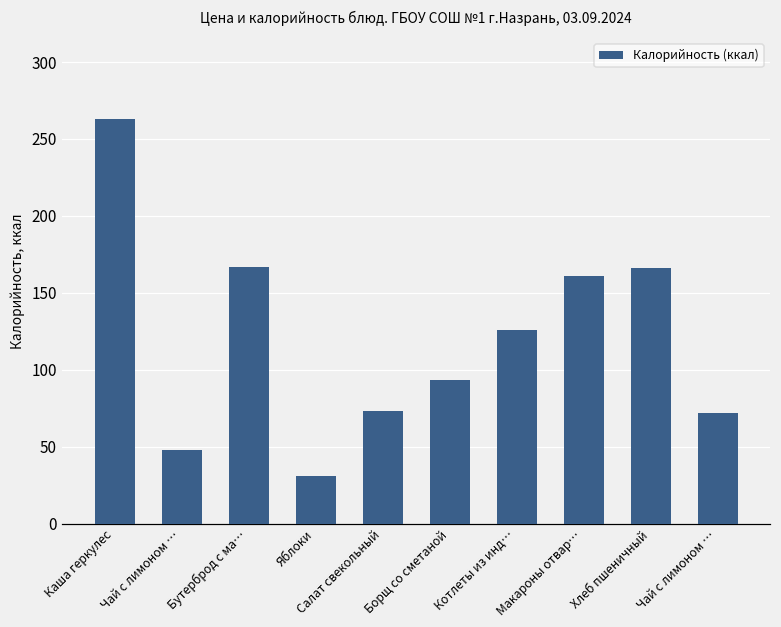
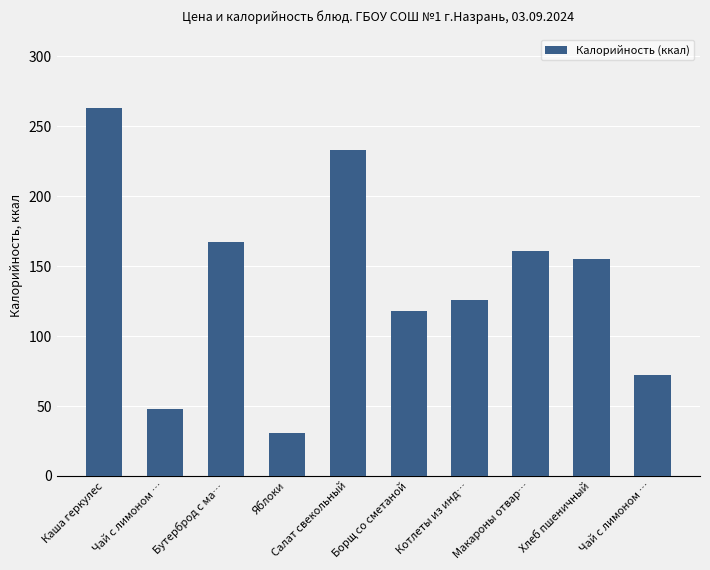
Салат свекольный: 73 -> 233
Борщ со сметаной: 93 -> 118
Хлеб пшеничный: 166 -> 155
